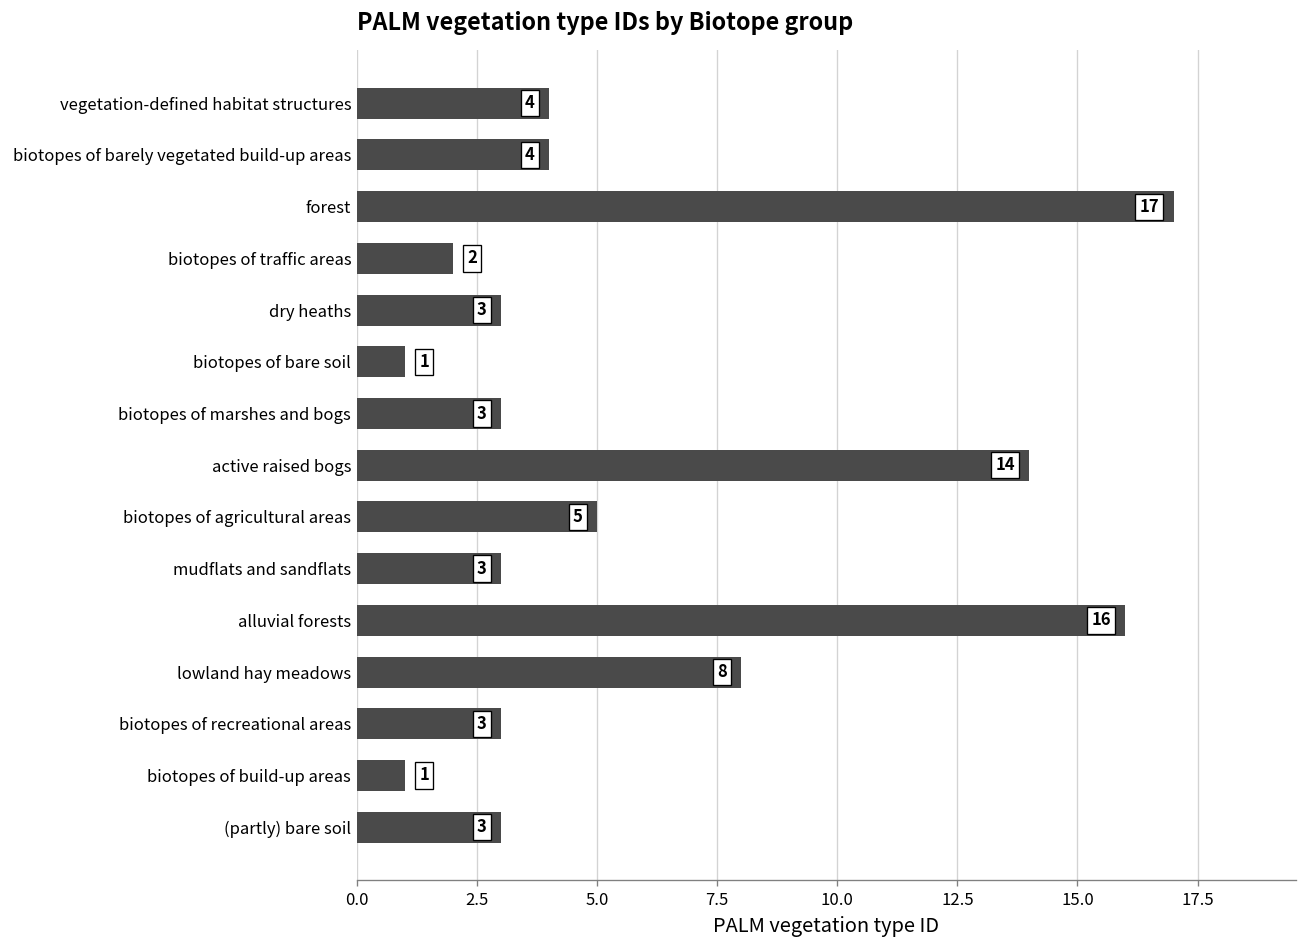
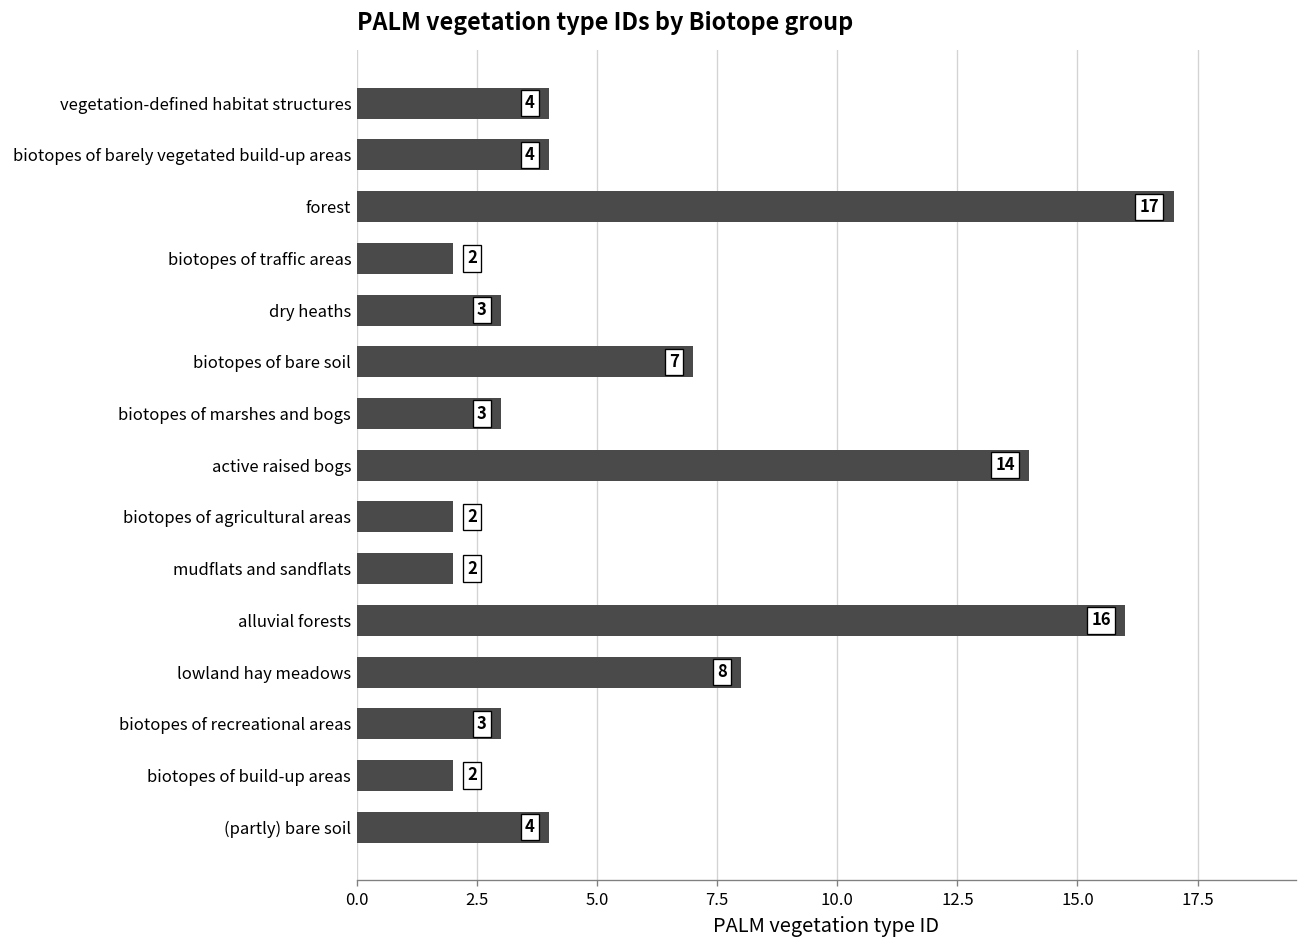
biotopes of bare soil: 1 -> 7
biotopes of agricultural areas: 5 -> 2
mudflats and sandflats: 3 -> 2
biotopes of build-up areas: 1 -> 2
(partly) bare soil: 3 -> 4
